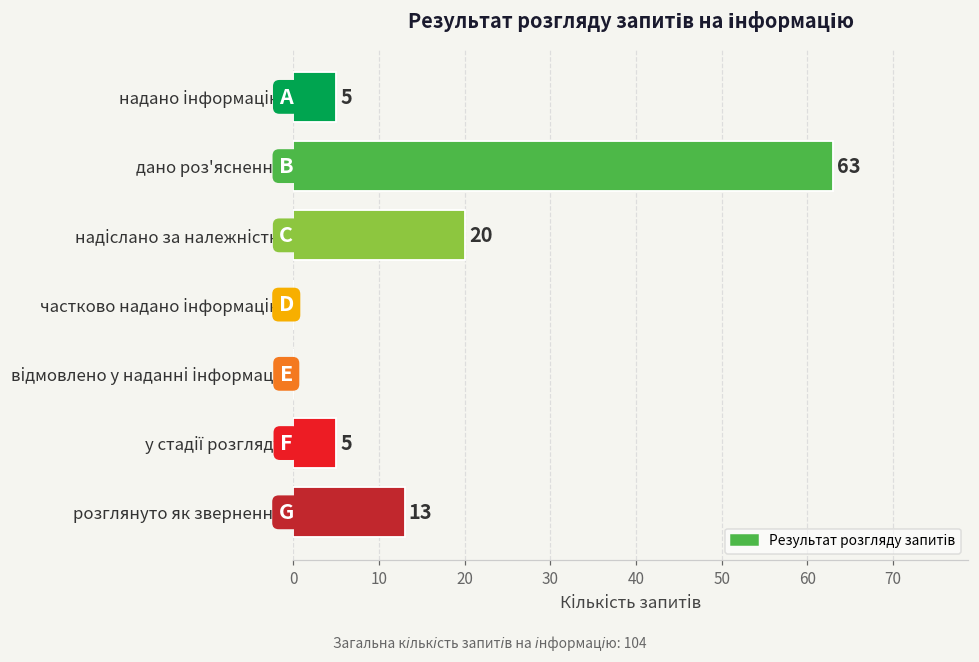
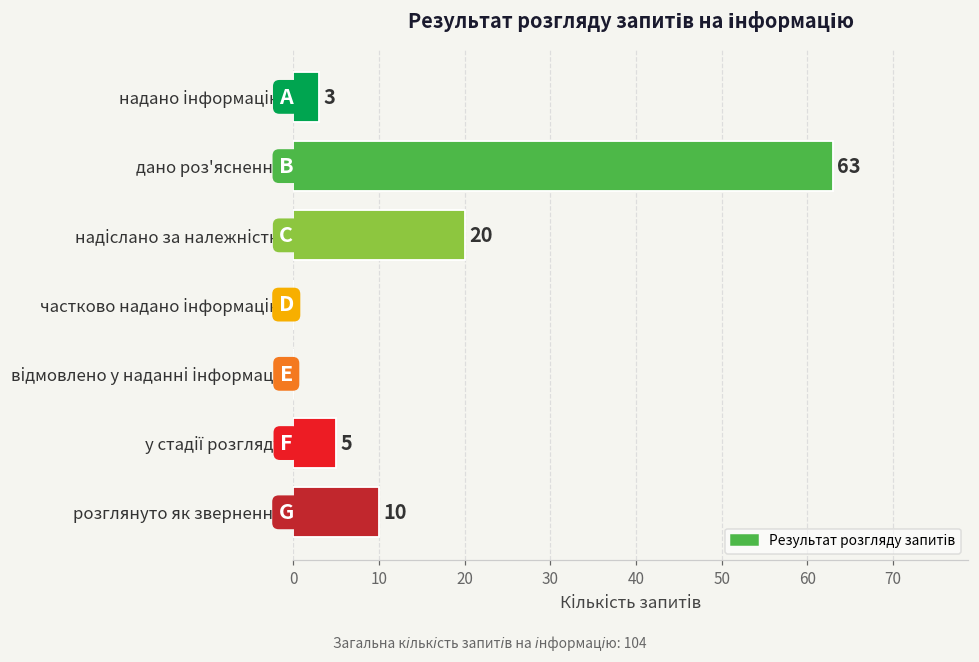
надано інформацію: 5 -> 3
розглянуто як звернення: 13 -> 10
